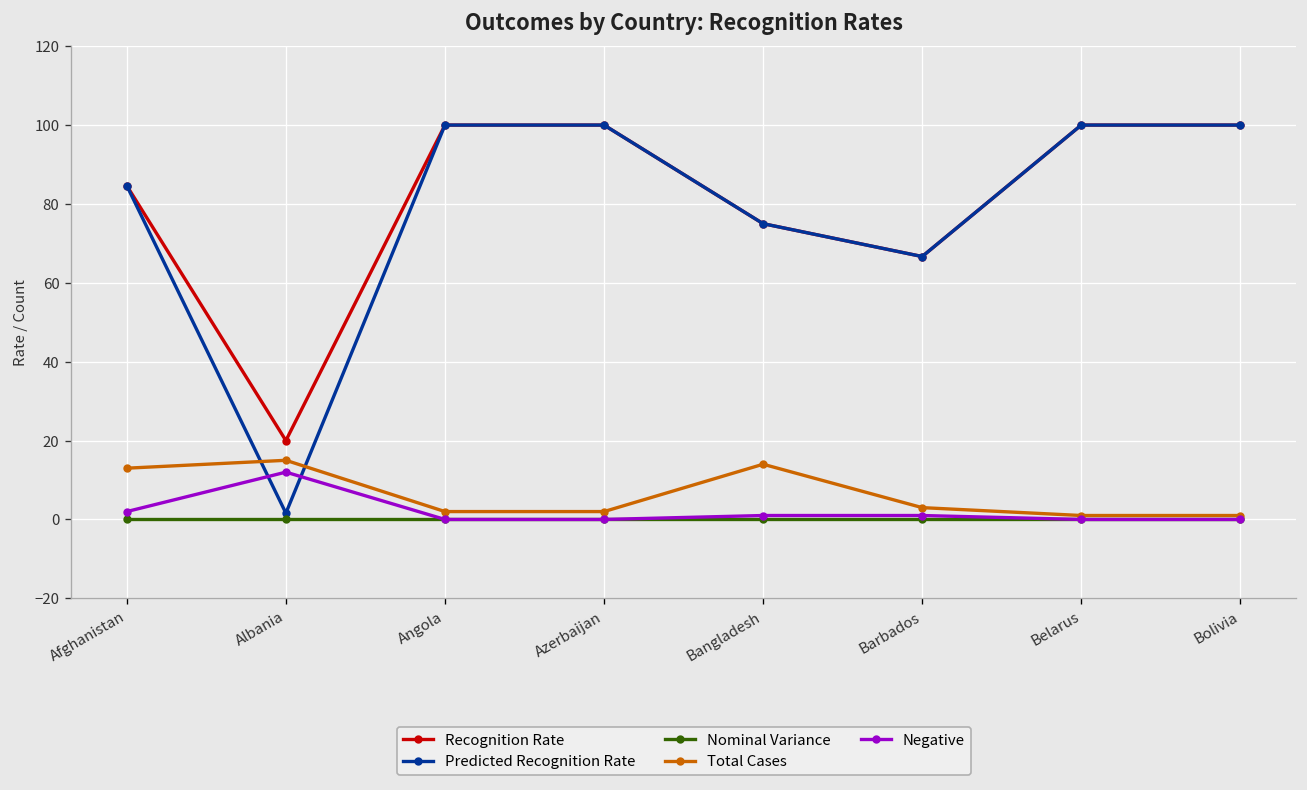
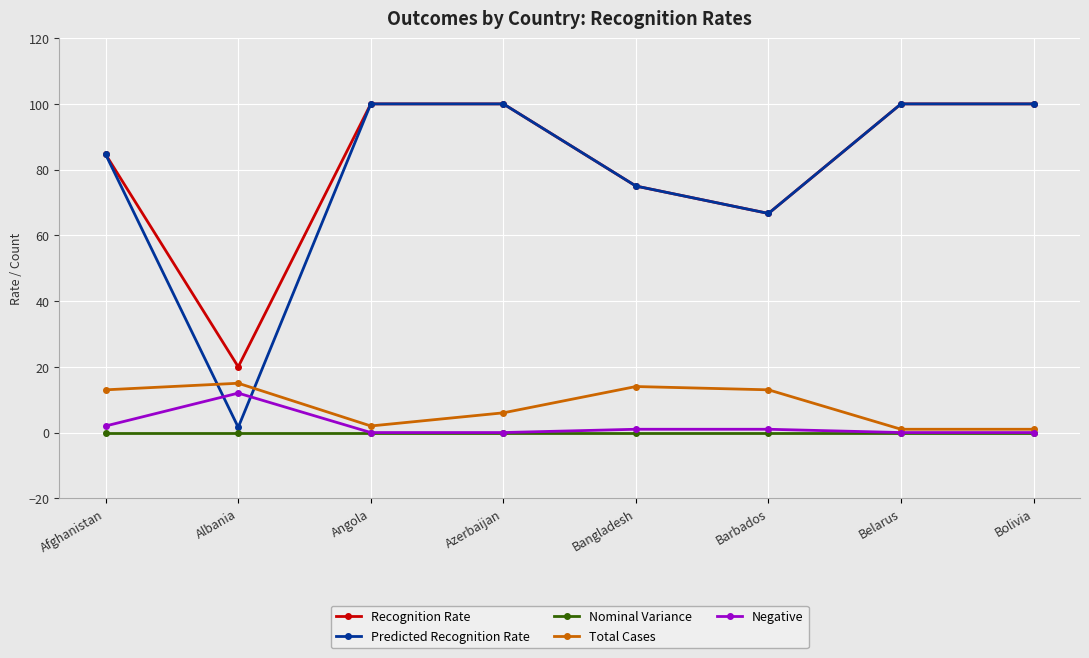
Total Cases, Azerbaijan: 2 -> 6
Total Cases, Barbados: 3 -> 13
